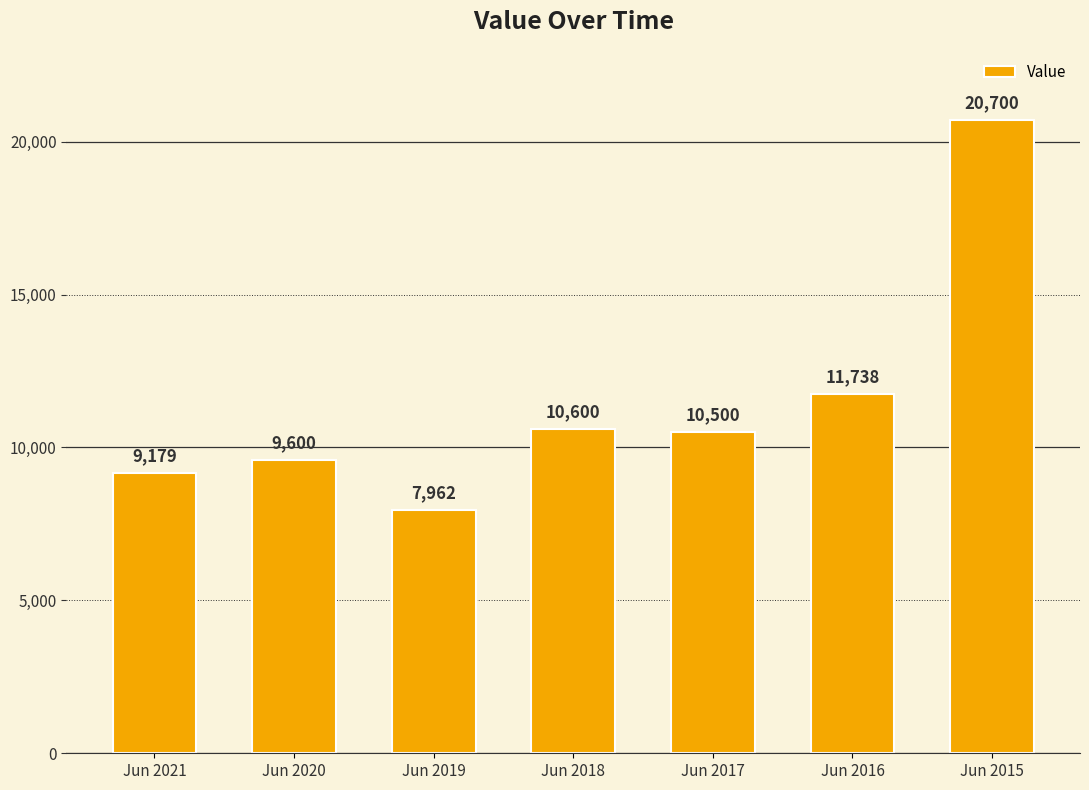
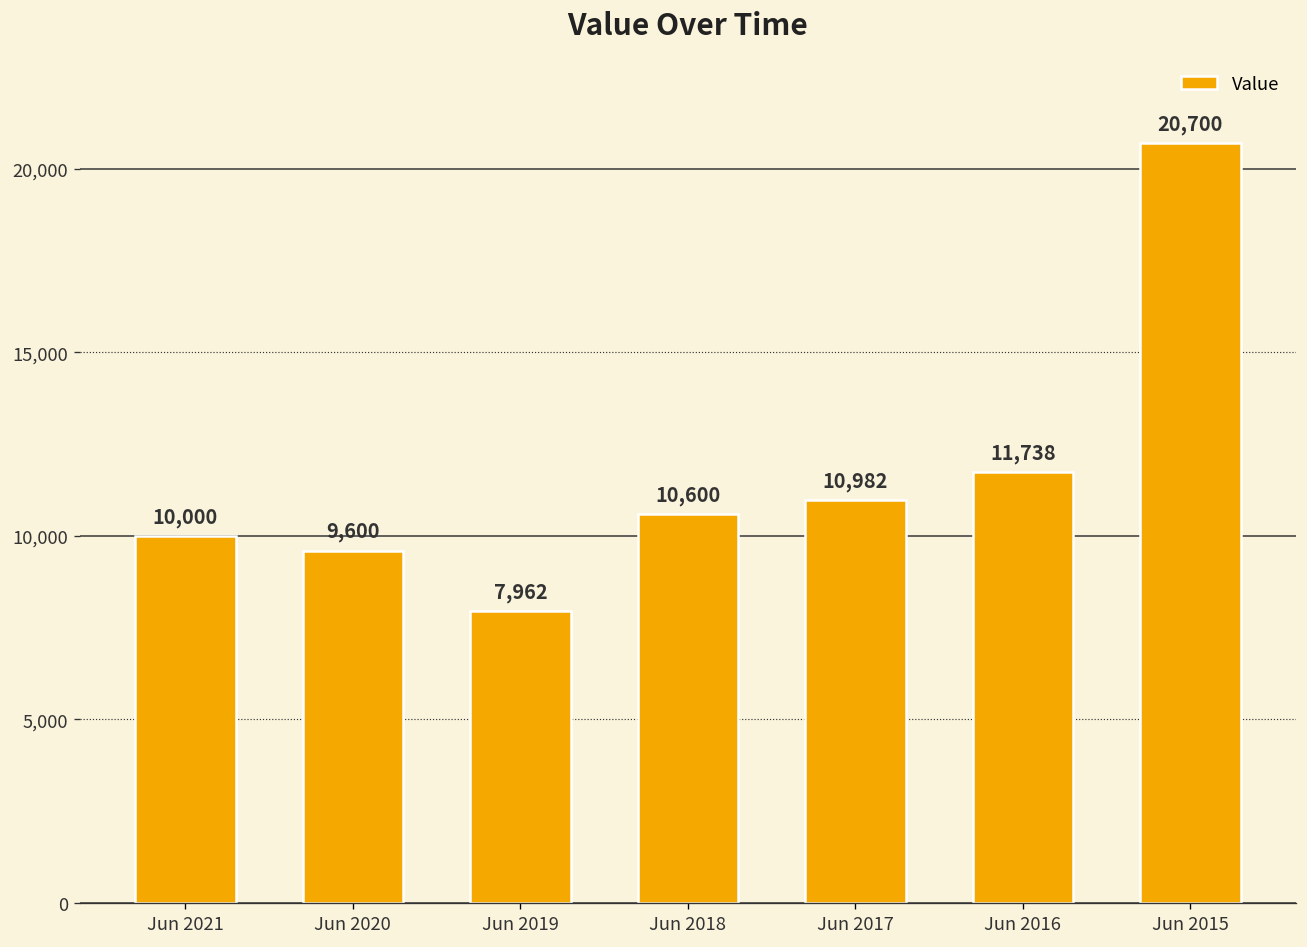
Jun 2021: 9,179 -> 10,000
Jun 2017: 10,500 -> 10,982
